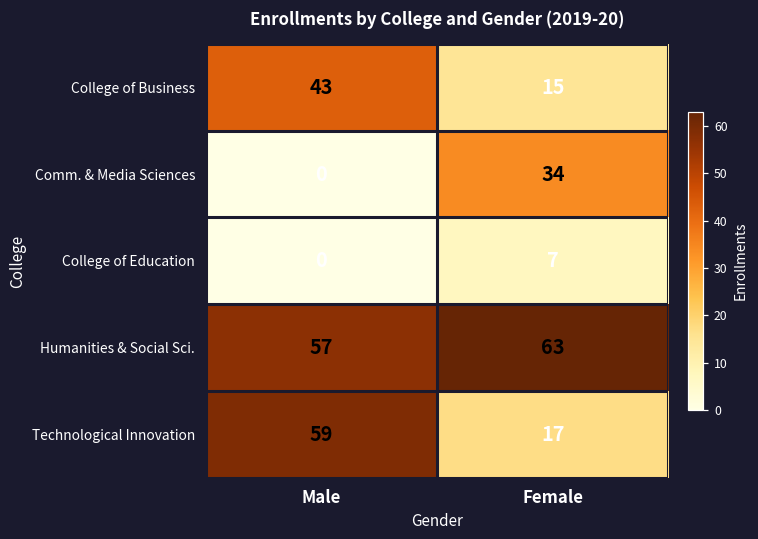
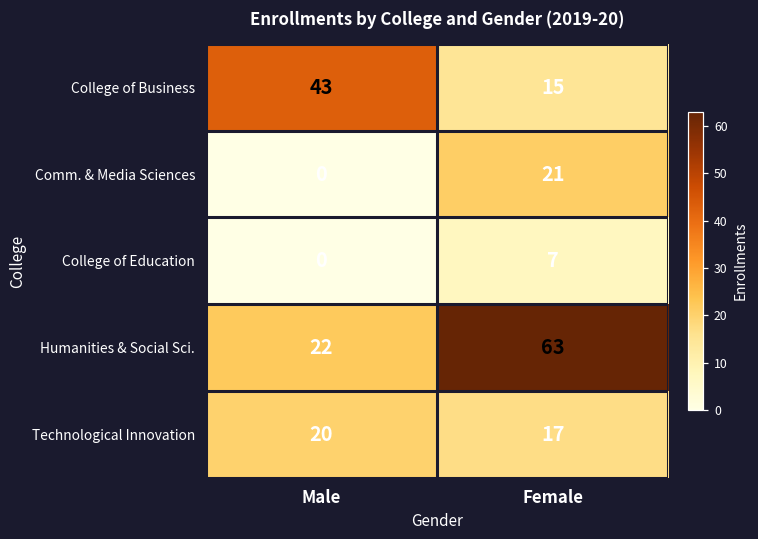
Comm. & Media Sciences, Female: 34 -> 21
Humanities & Social Sci., Male: 57 -> 22
Technological Innovation, Male: 59 -> 20
